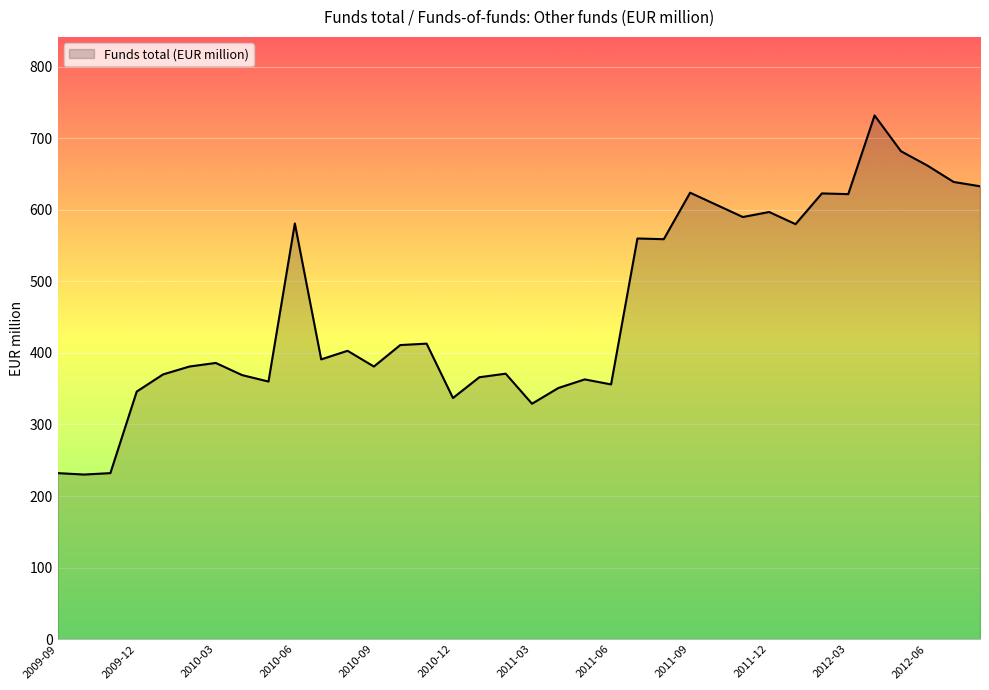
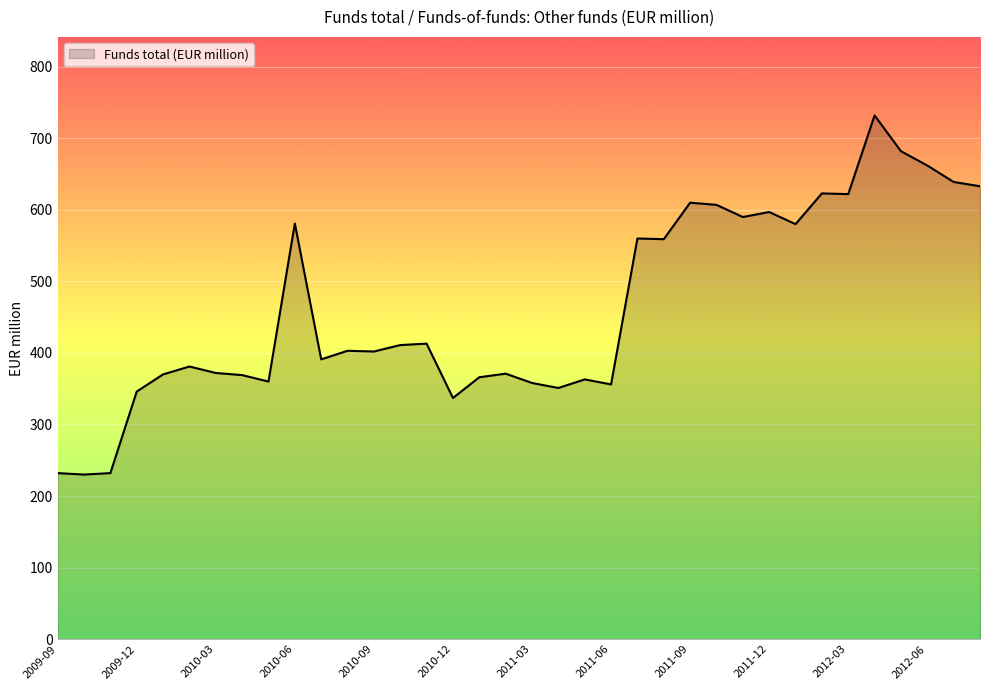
2010-03: 390 -> 370
2010-09: 380 -> 400
2011-03: 330 -> 360
2011-09: 620 -> 610
